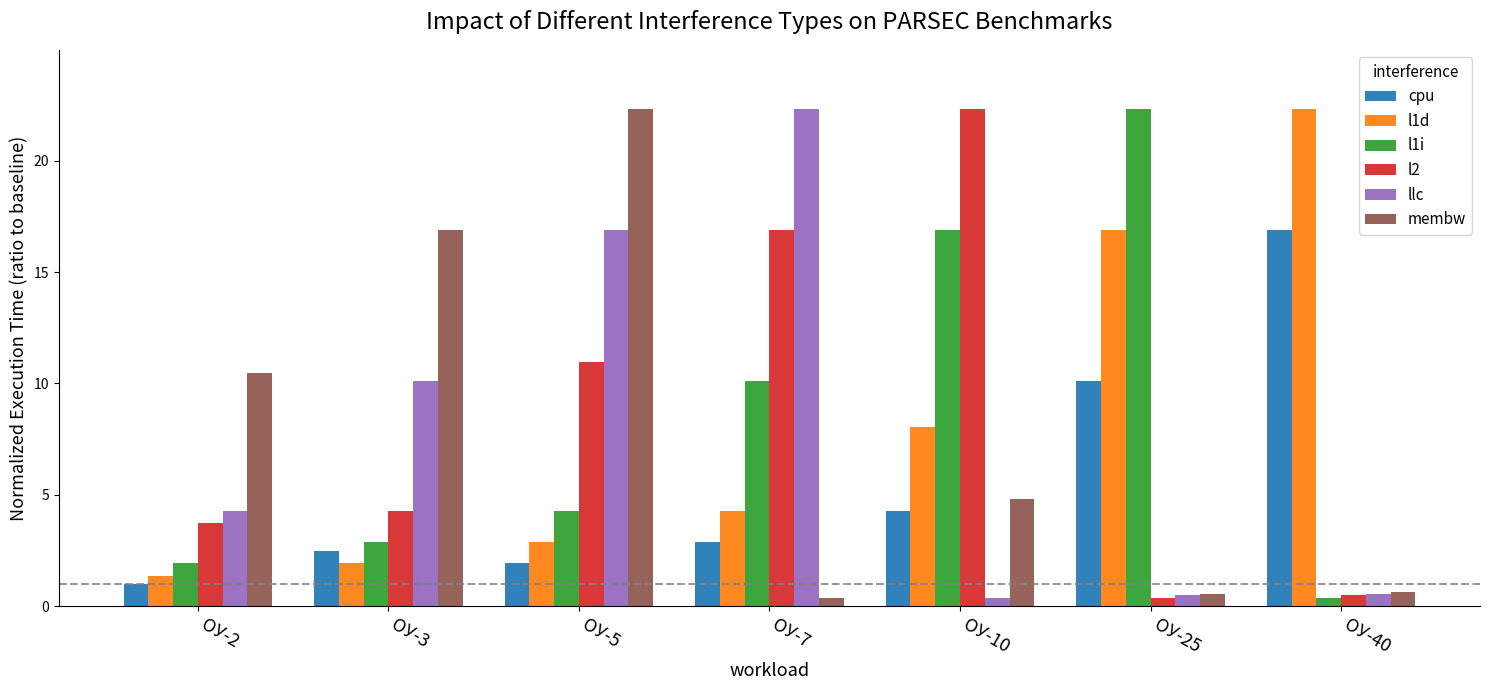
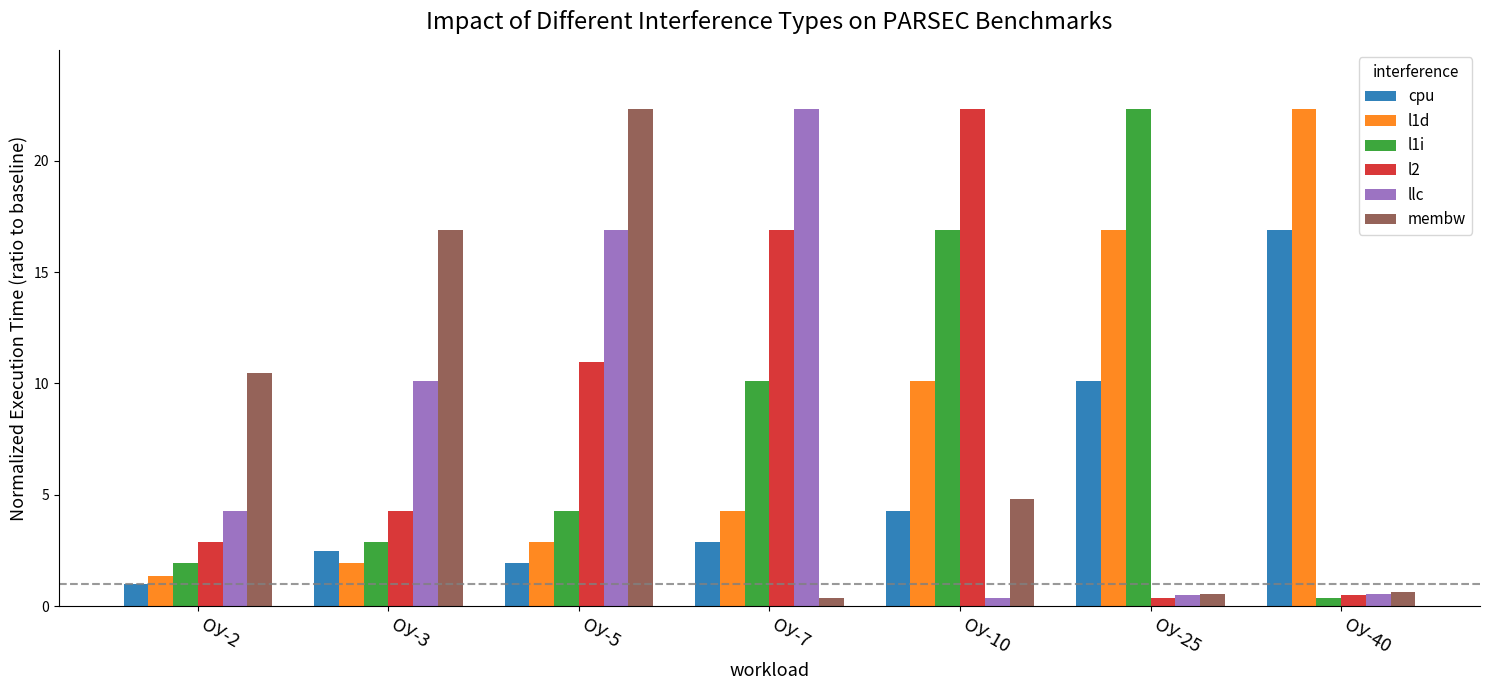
l2, ОУ-2: 3.7 -> 2.9
l1d, ОУ-10: 8.0 -> 10.1
